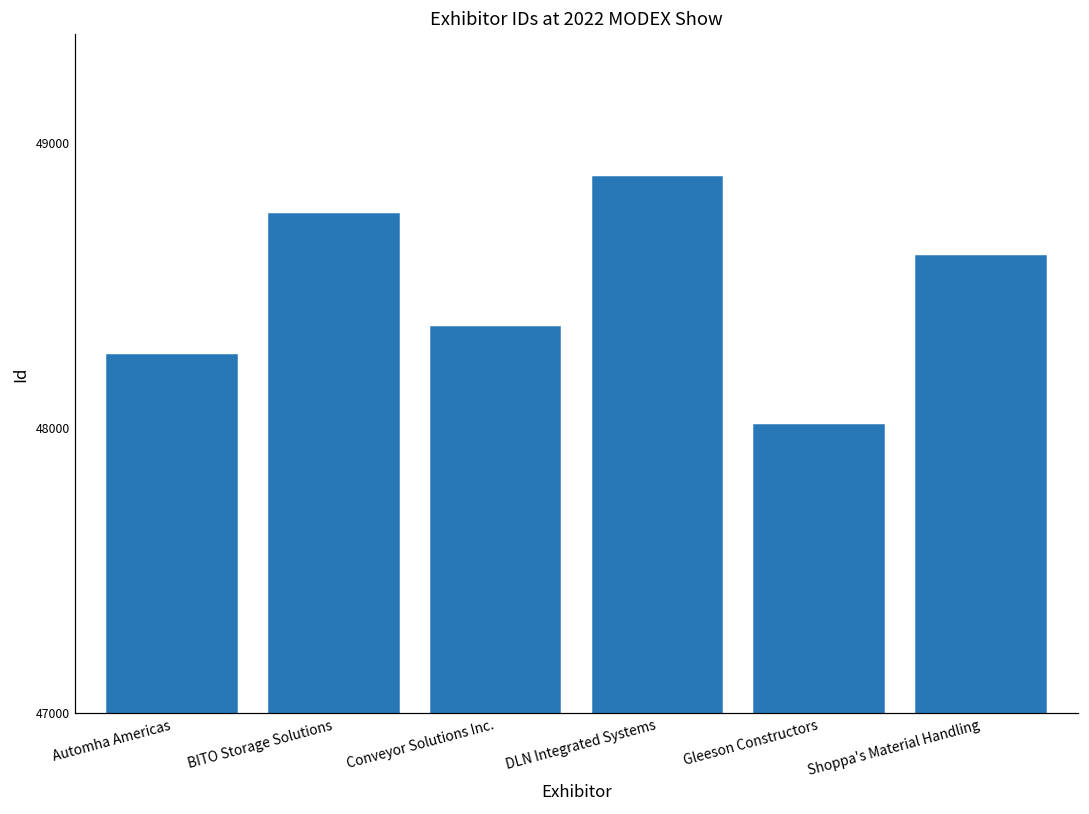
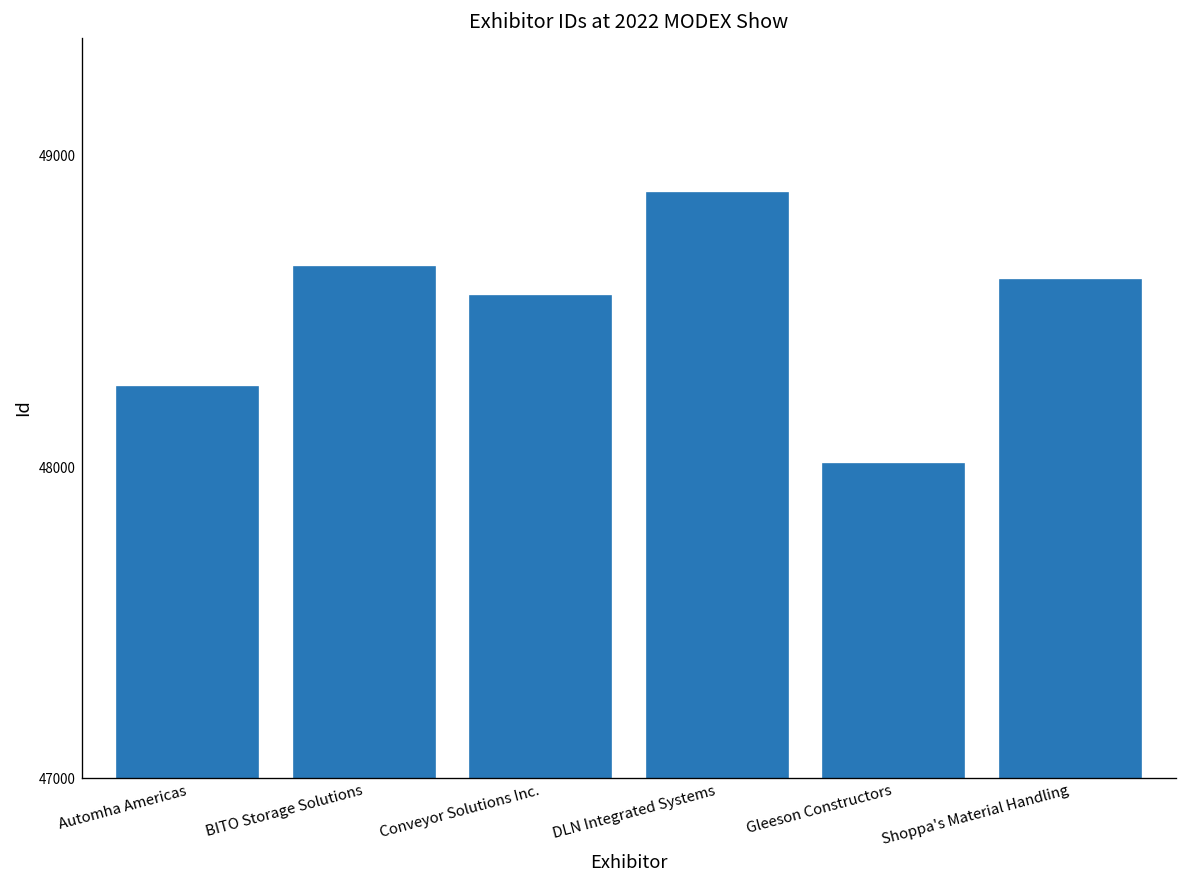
BITO Storage Solutions: 48750 -> 48640
Conveyor Solutions Inc.: 48350 -> 48550
